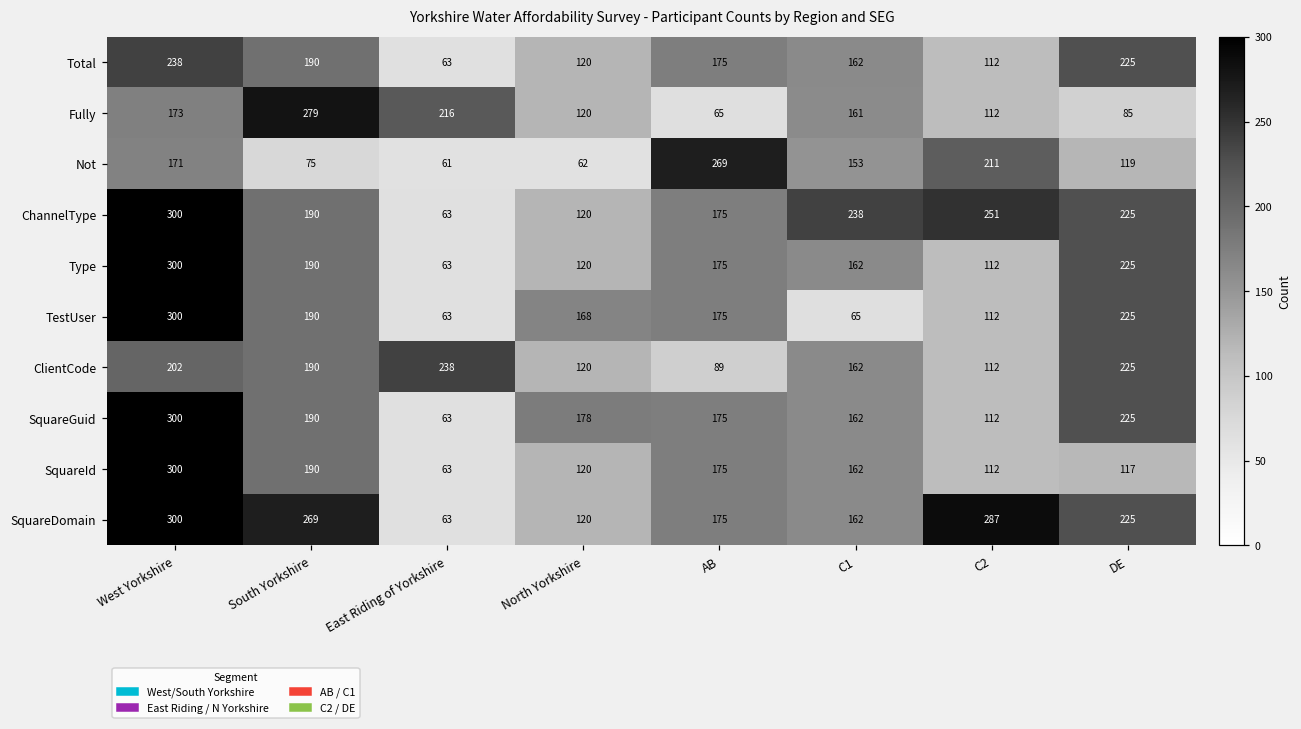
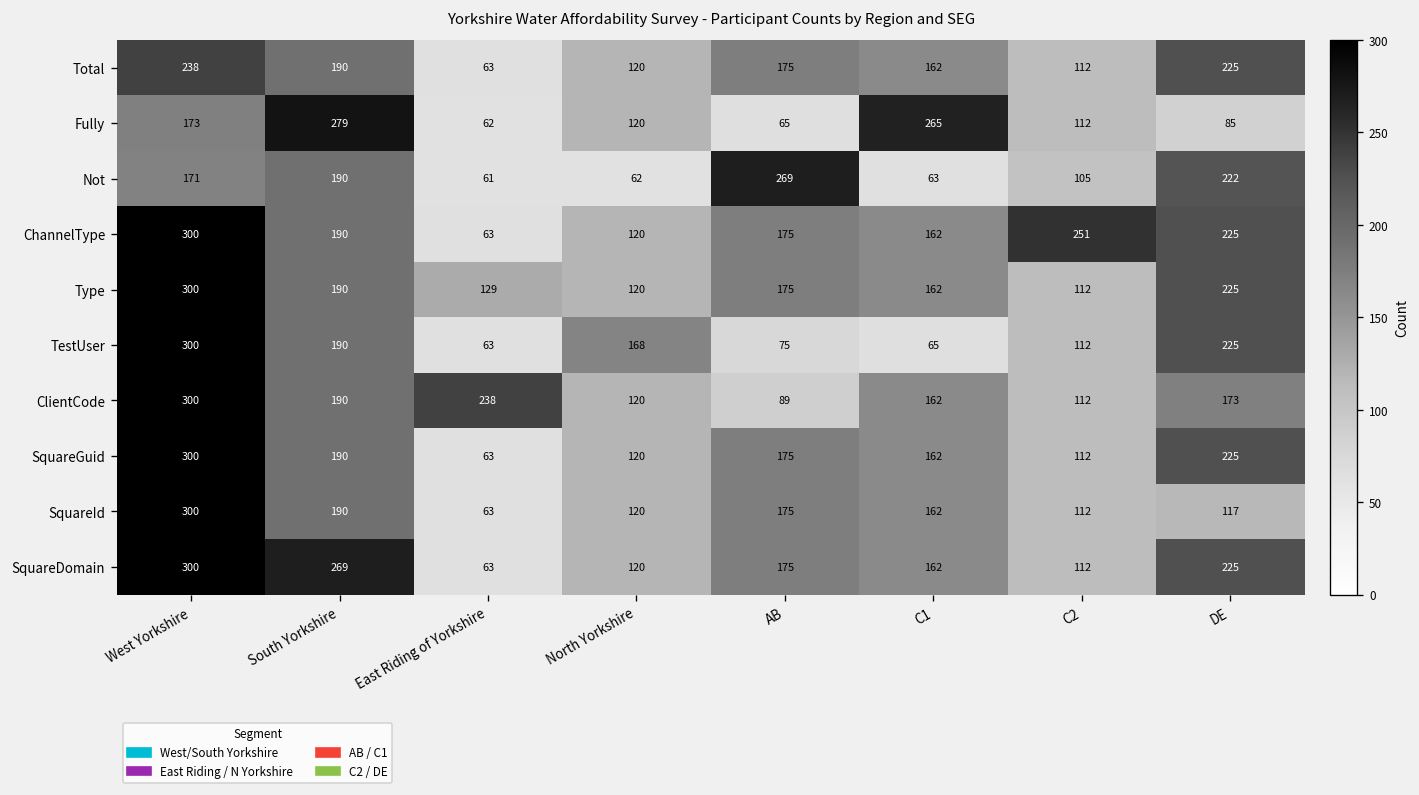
Fully, East Riding of Yorkshire: 216 -> 62
Fully, C1: 161 -> 265
Not, South Yorkshire: 75 -> 190
Not, C1: 153 -> 63
Not, C2: 211 -> 105
Not, DE: 119 -> 222
ChannelType, C1: 238 -> 162
Type, East Riding of Yorkshire: 63 -> 129
TestUser, AB: 175 -> 75
ClientCode, West Yorkshire: 202 -> 300
ClientCode, DE: 225 -> 173
SquareGuid, North Yorkshire: 178 -> 120
SquareDomain, C2: 287 -> 112
